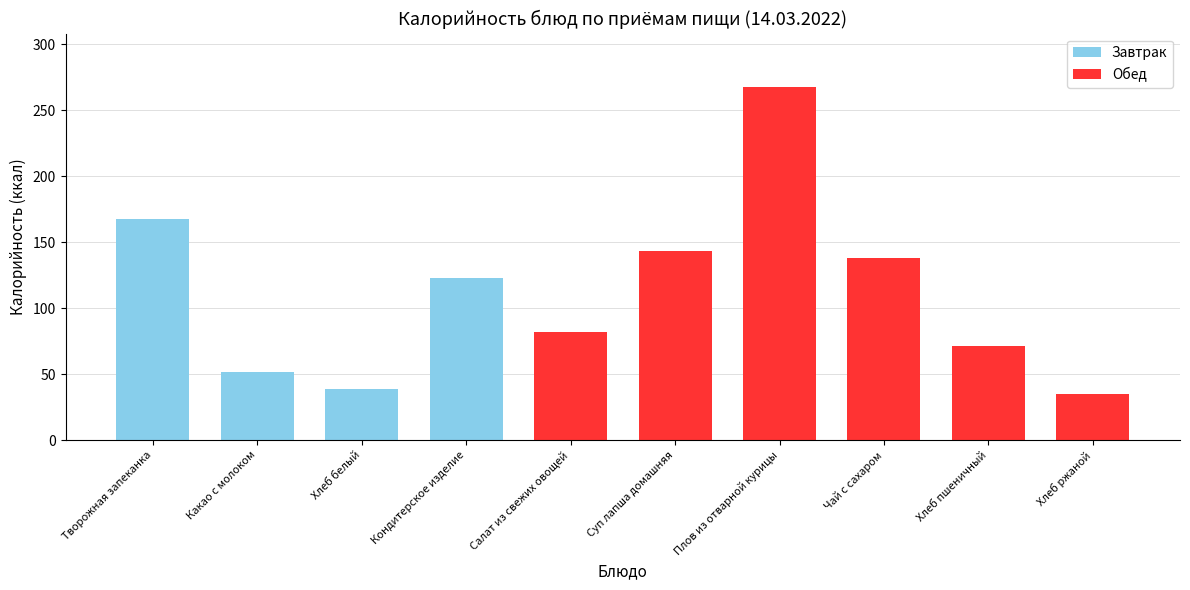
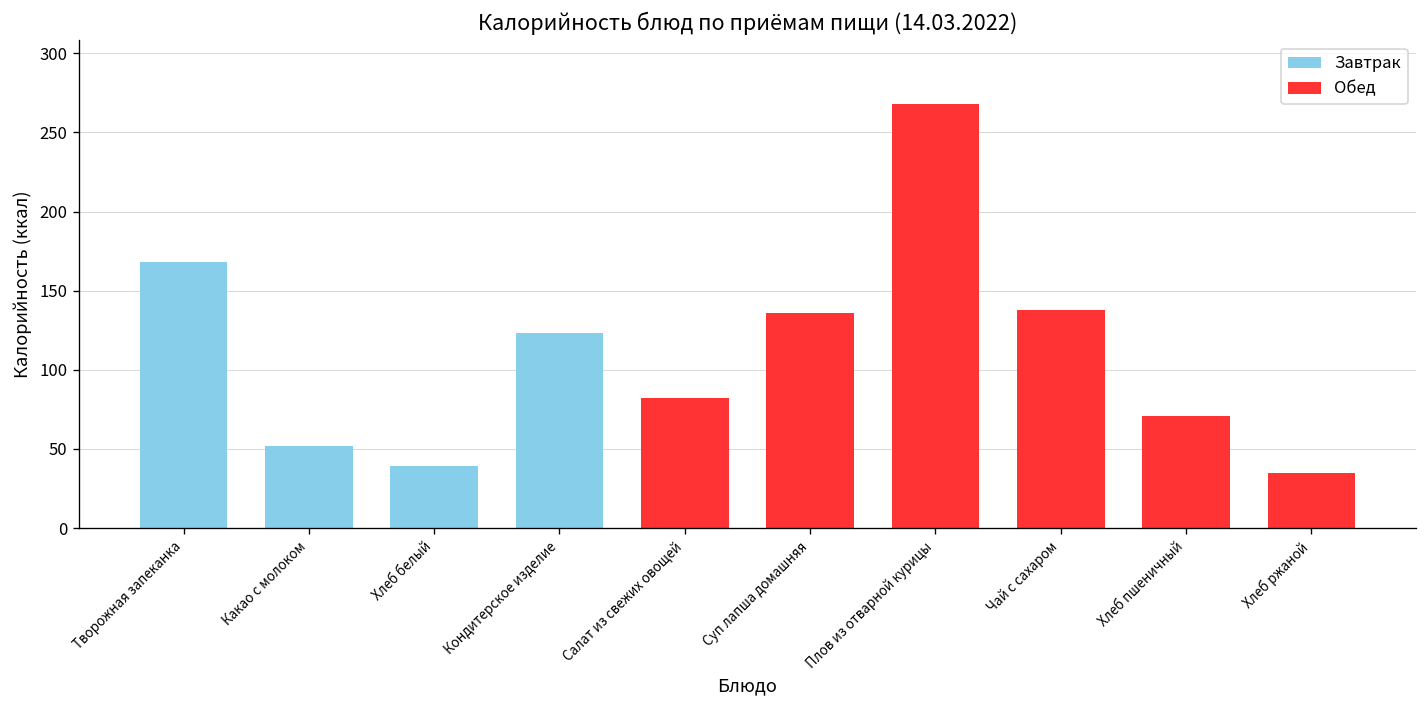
Суп лапша домашняя: 143 -> 136
